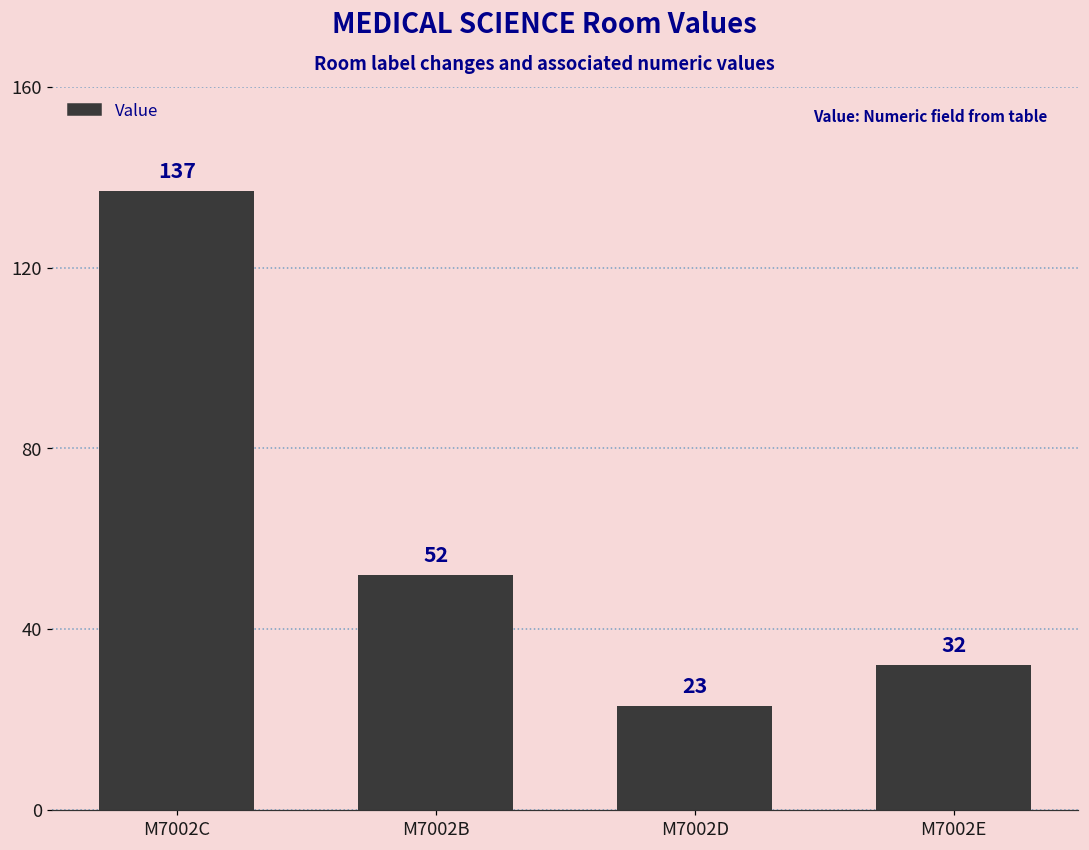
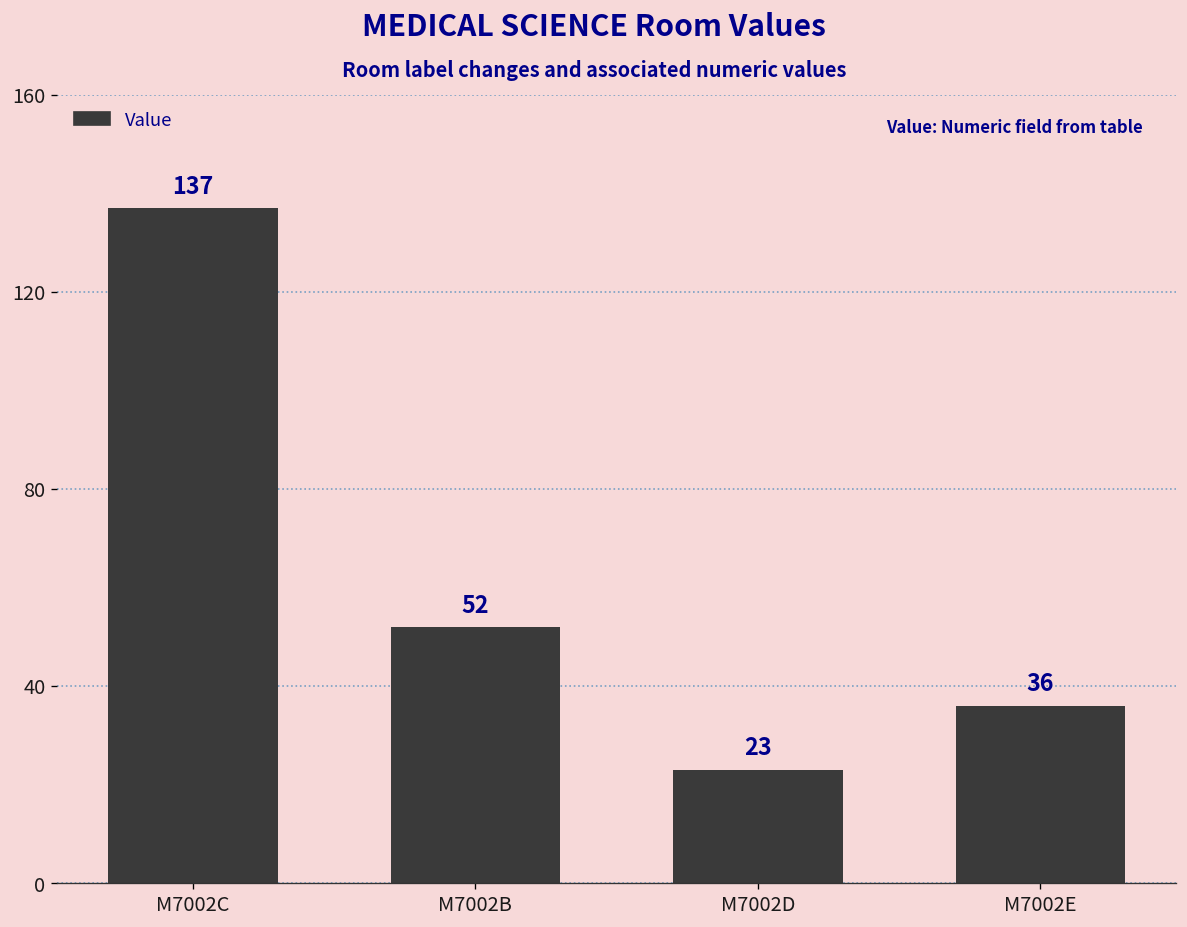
M7002E: 32 -> 36
